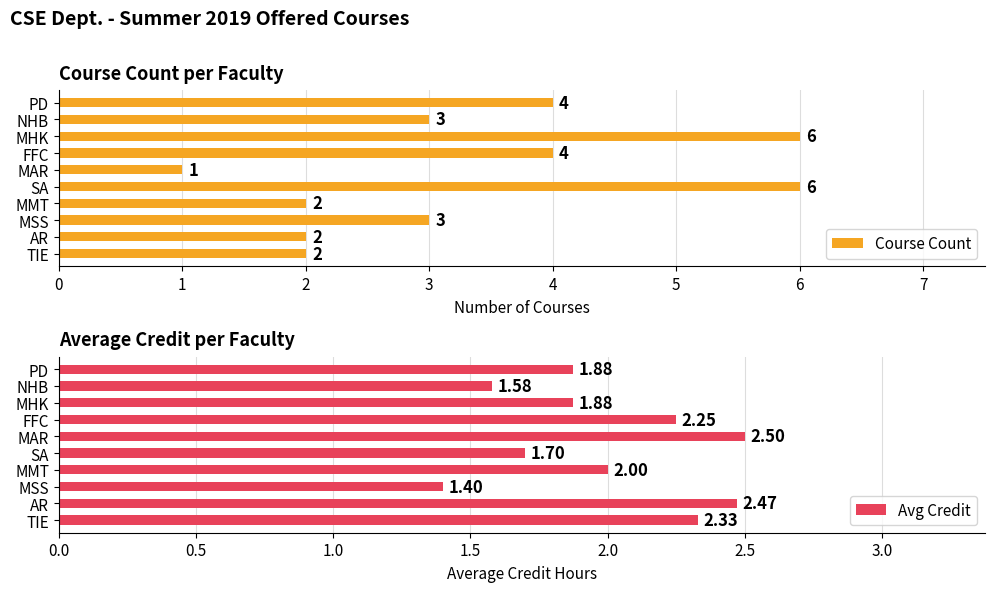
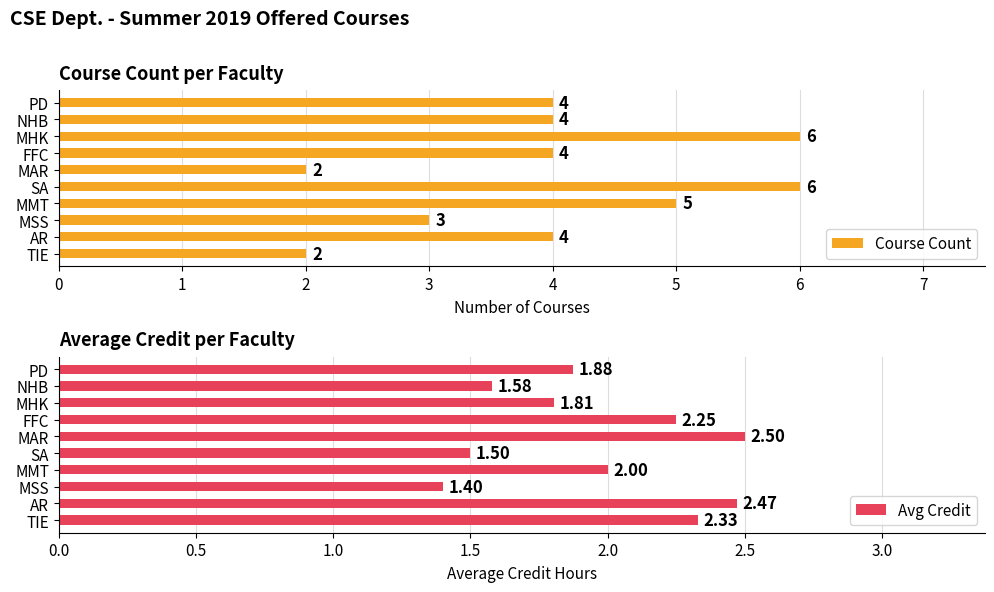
Course Count per Faculty, NHB: 3 -> 4
Course Count per Faculty, MAR: 1 -> 2
Course Count per Faculty, MMT: 2 -> 5
Course Count per Faculty, AR: 2 -> 4
Average Credit per Faculty, MHK: 1.88 -> 1.81
Average Credit per Faculty, SA: 1.70 -> 1.50
